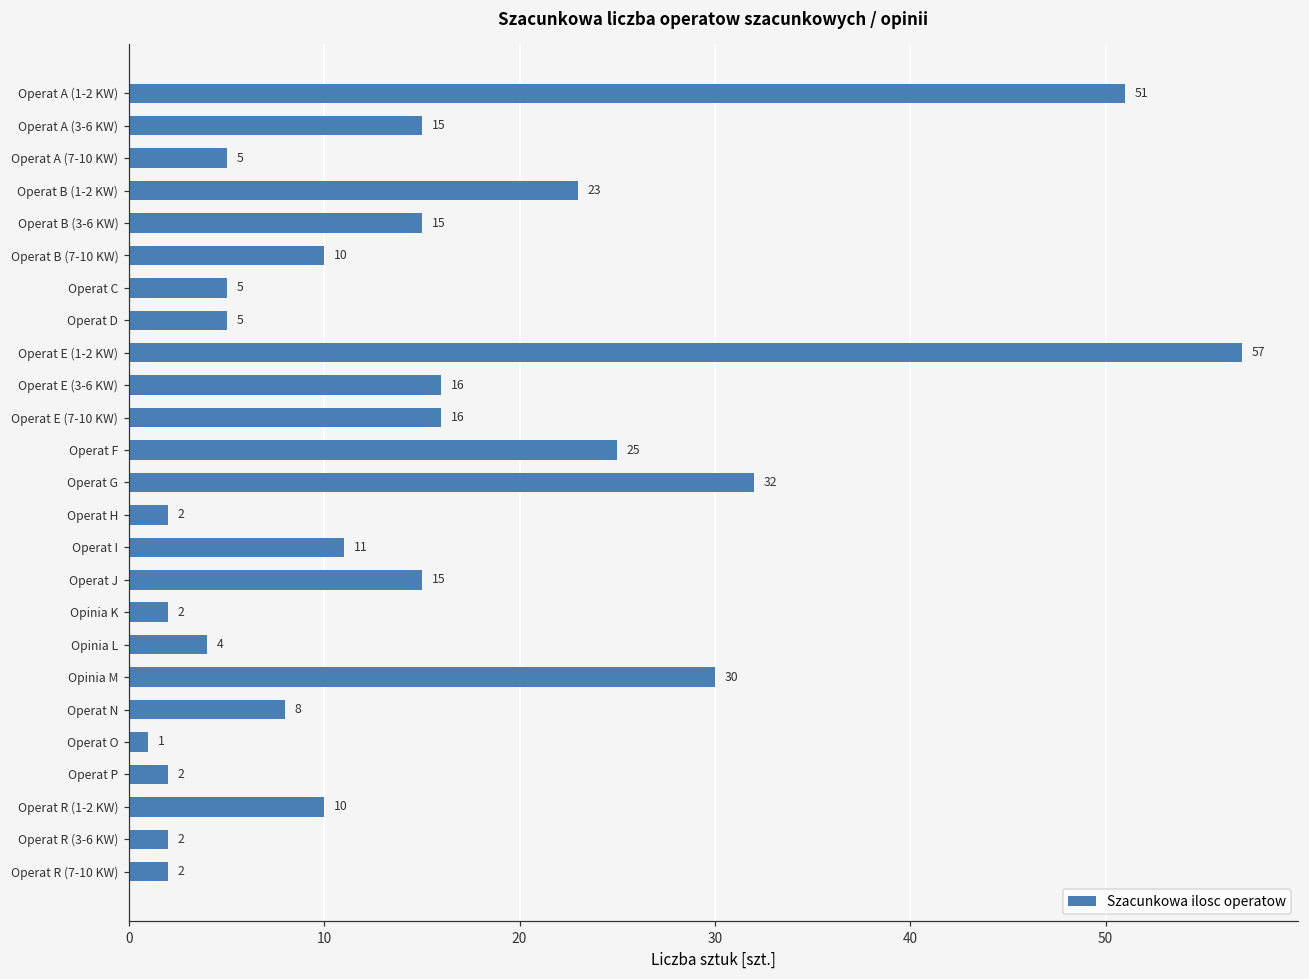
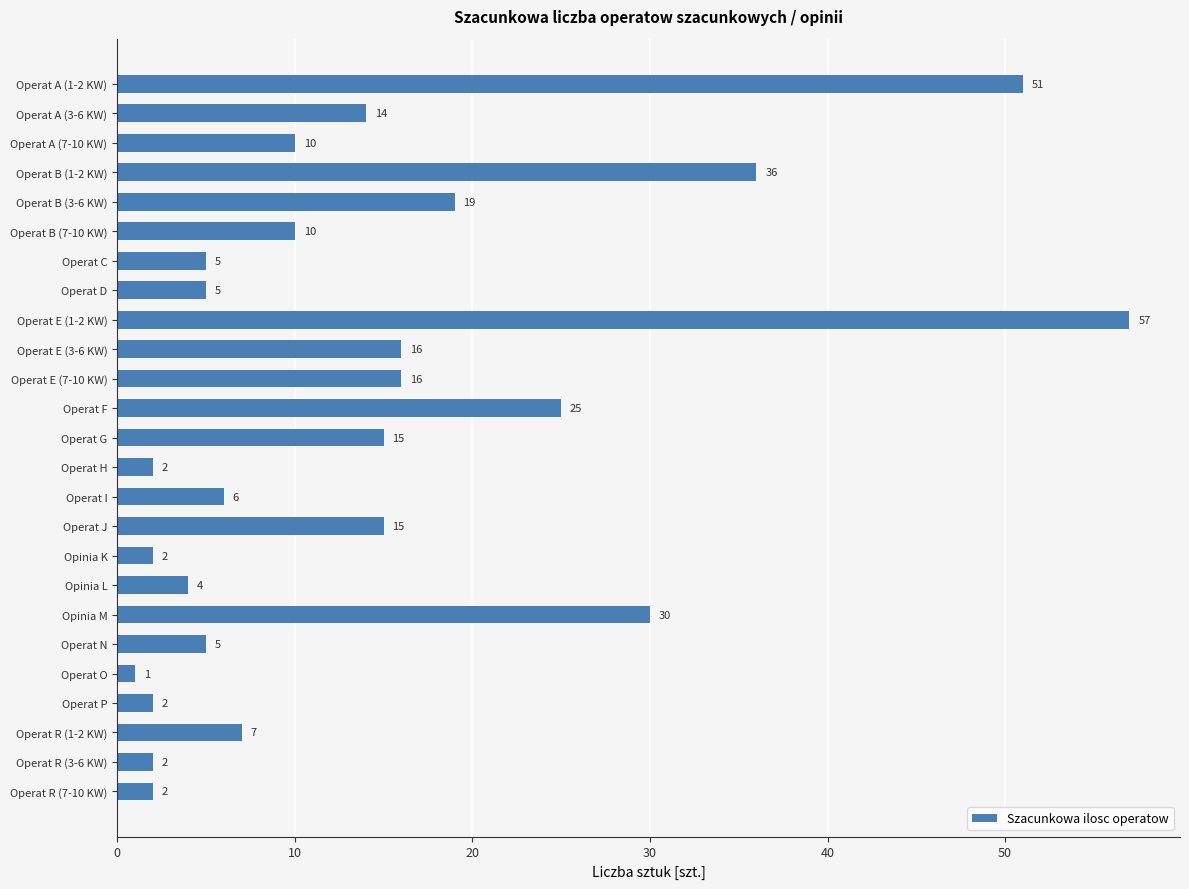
Operat A (3-6 KW): 15 -> 14
Operat A (7-10 KW): 5 -> 10
Operat B (1-2 KW): 23 -> 36
Operat B (3-6 KW): 15 -> 19
Operat G: 32 -> 15
Operat I: 11 -> 6
Operat N: 8 -> 5
Operat R (1-2 KW): 10 -> 7
